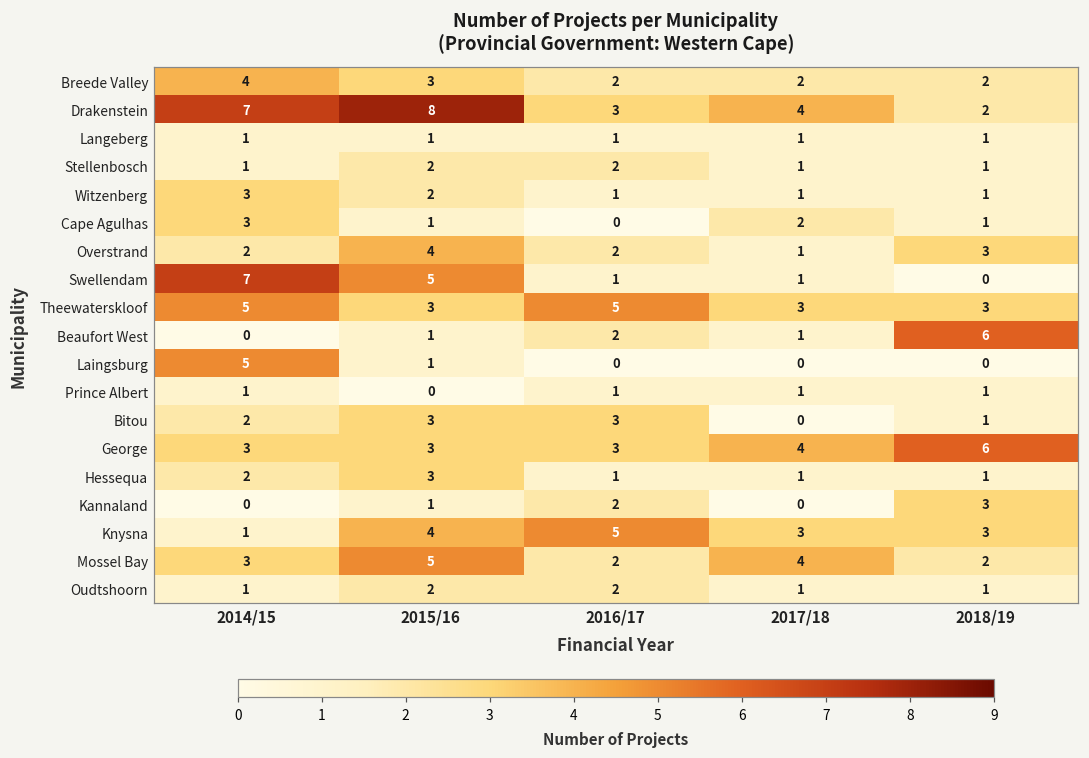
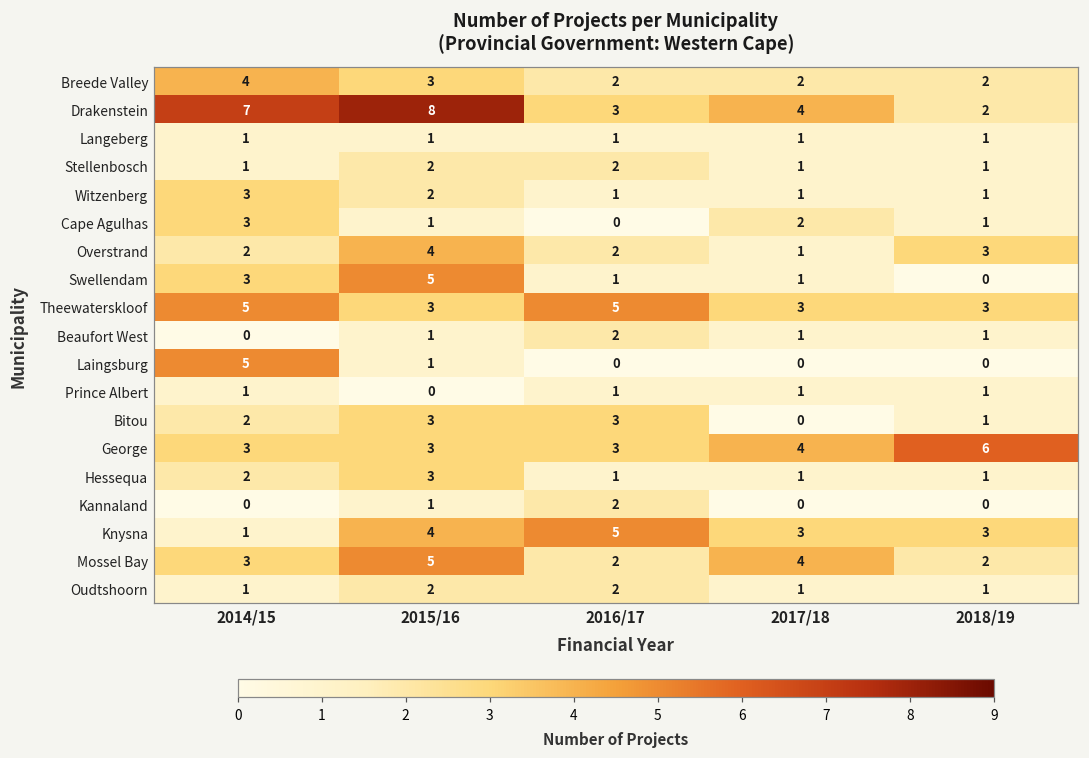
Swellendam, 2014/15: 7 -> 3
Beaufort West, 2018/19: 6 -> 1
Kannaland, 2018/19: 3 -> 0
